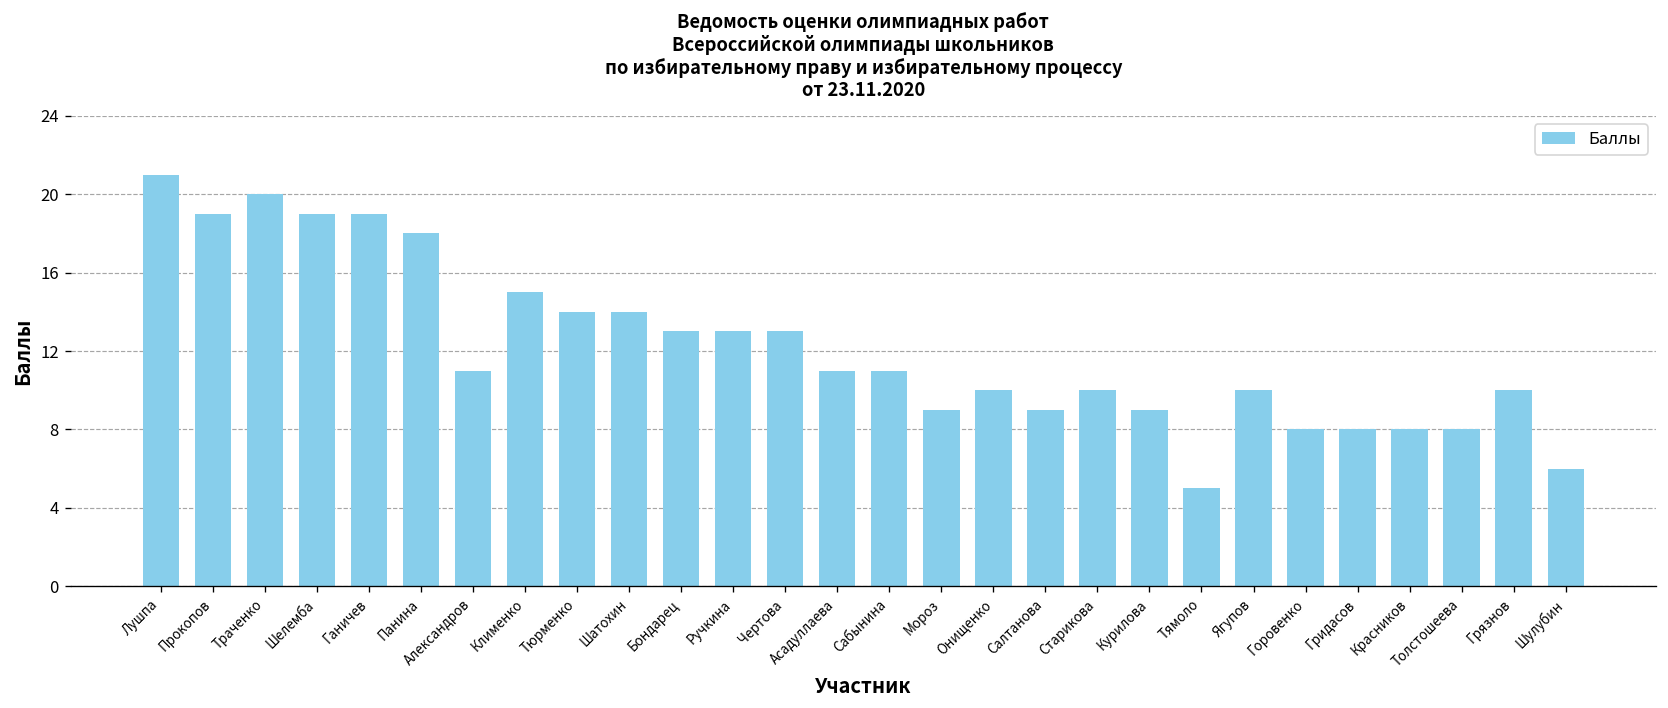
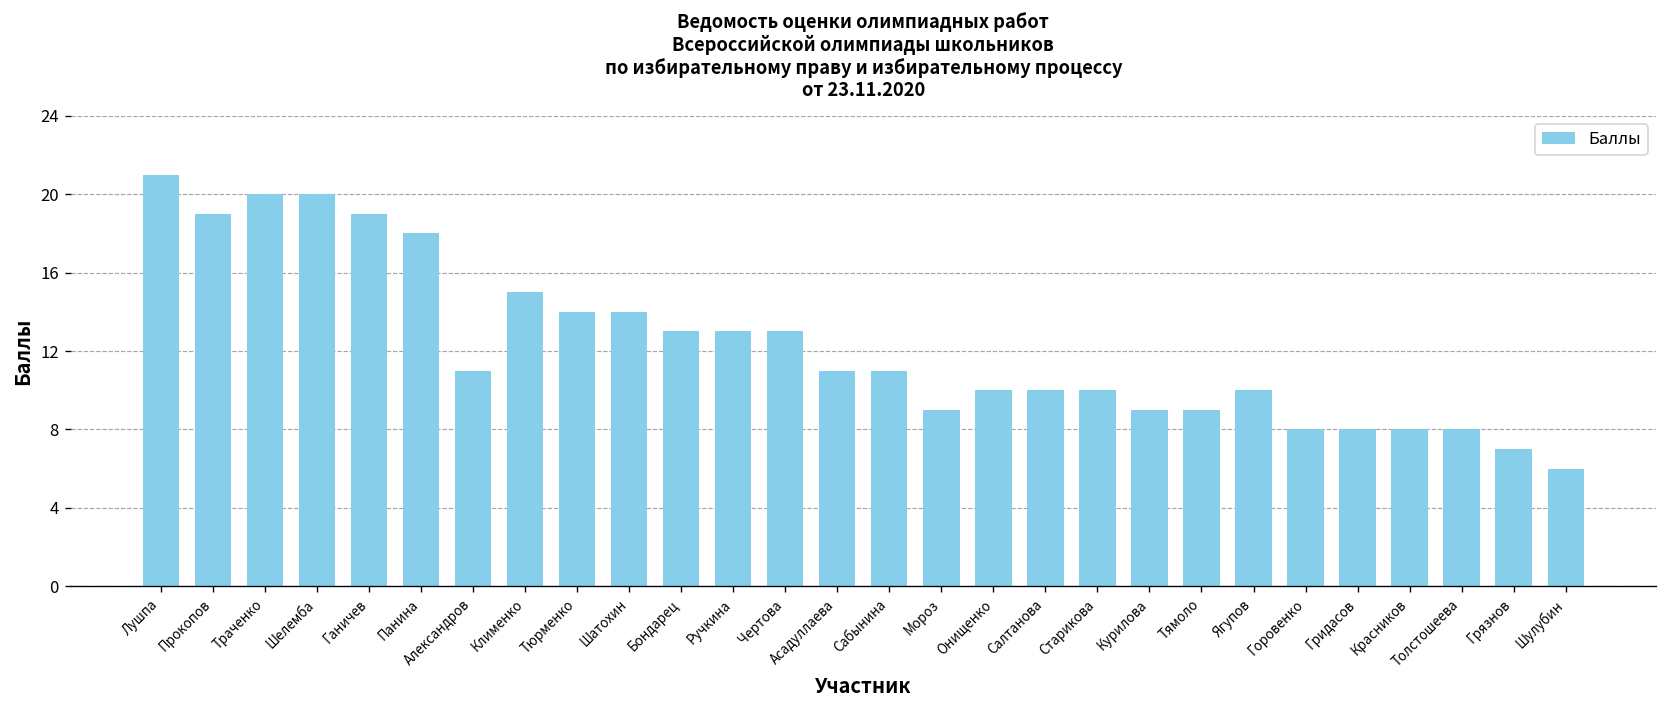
Шелемба: 19 -> 20
Салтанова: 9 -> 10
Тямоло: 5 -> 9
Грязнов: 10 -> 7
